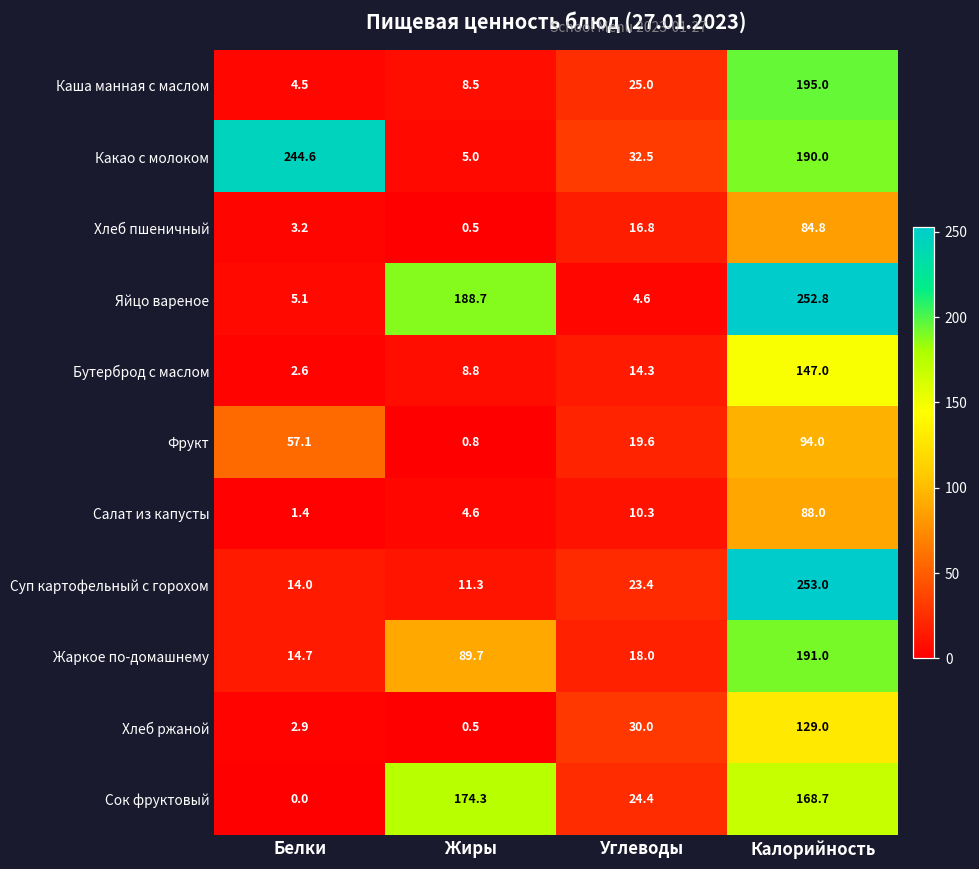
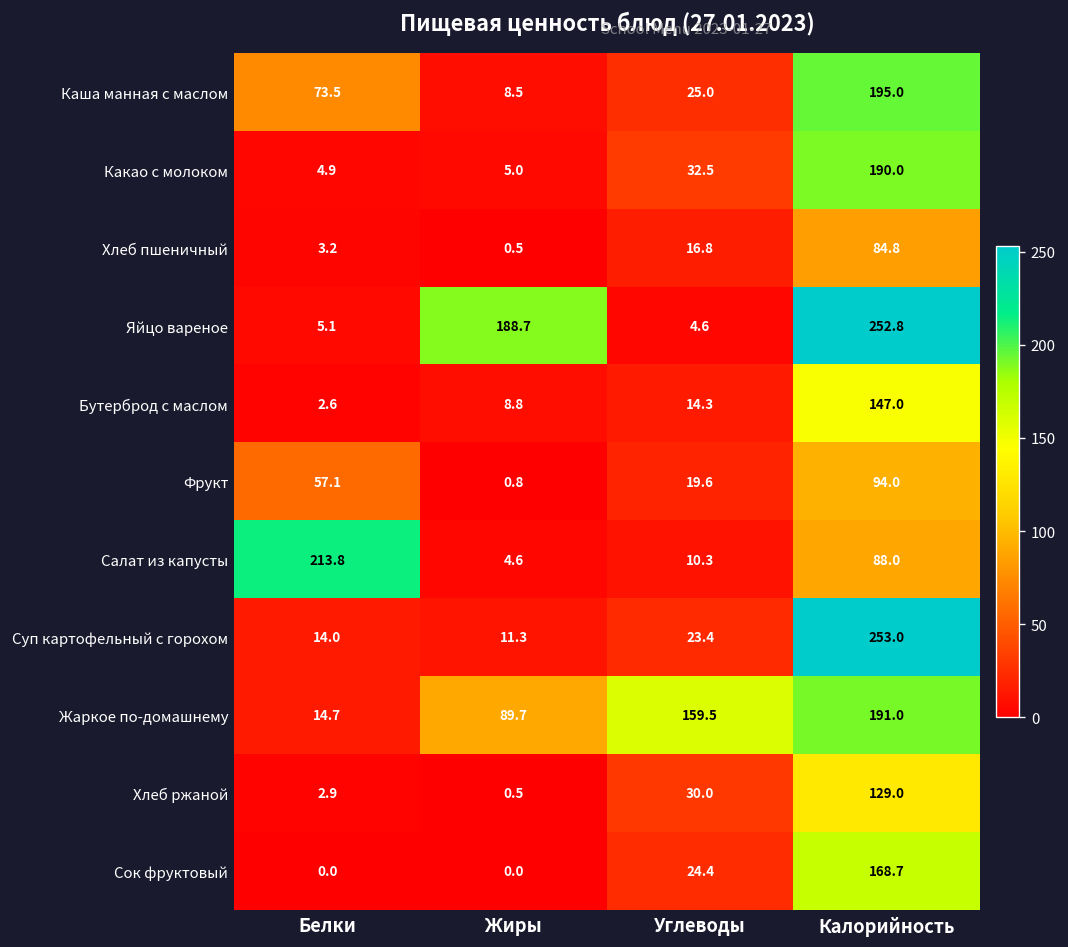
Каша манная с маслом, Белки: 4.5 -> 73.5
Какао с молоком, Белки: 244.6 -> 4.9
Салат из капусты, Белки: 1.4 -> 213.8
Жаркое по-домашнему, Углеводы: 18.0 -> 159.5
Сок фруктовый, Жиры: 174.3 -> 0.0
